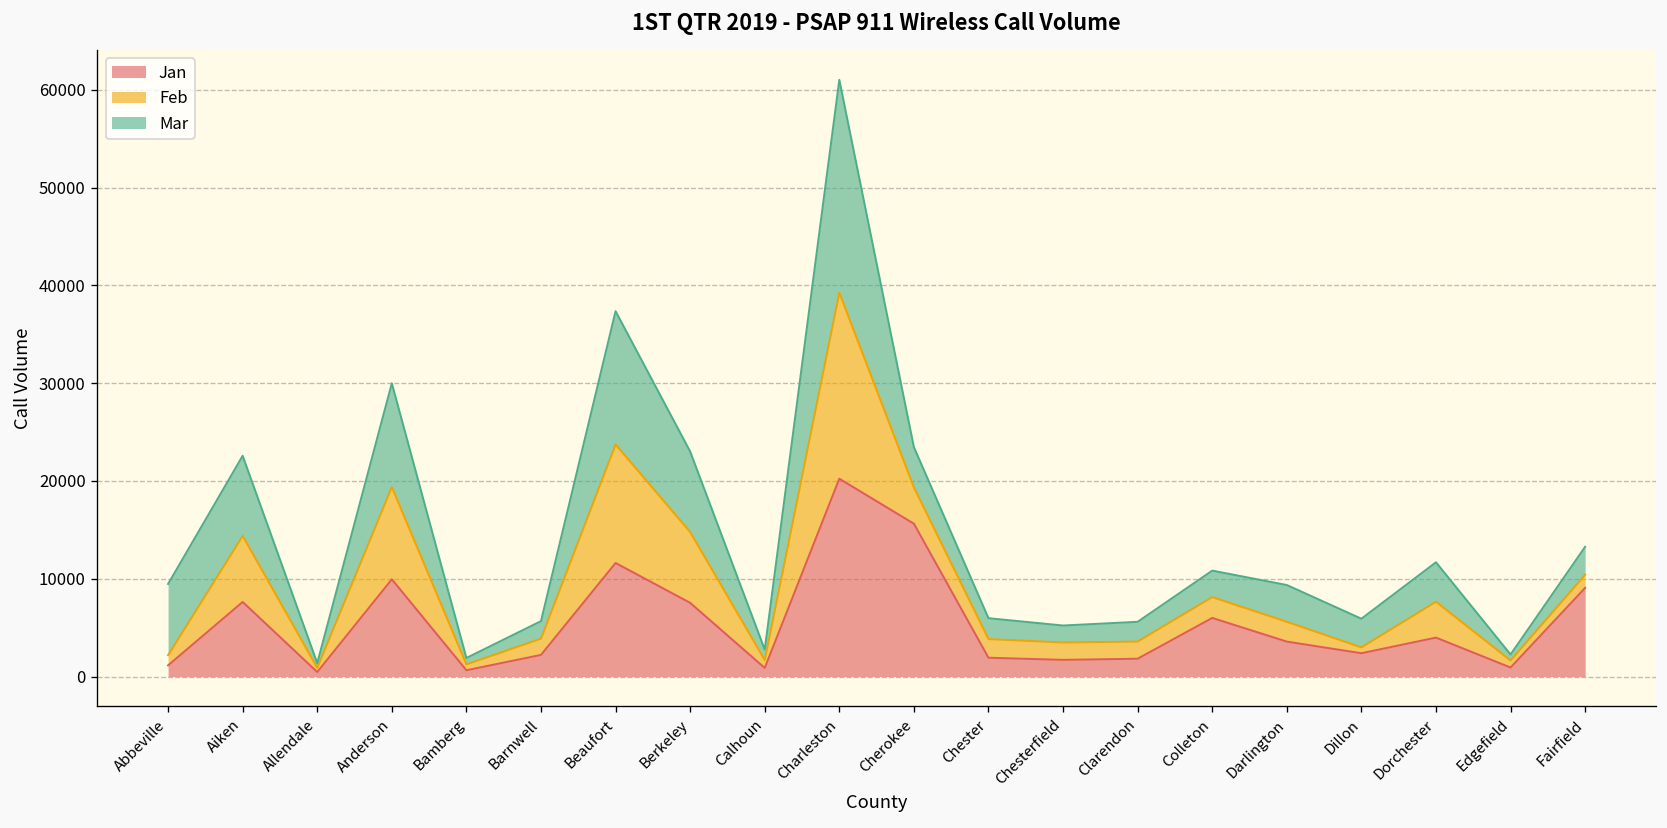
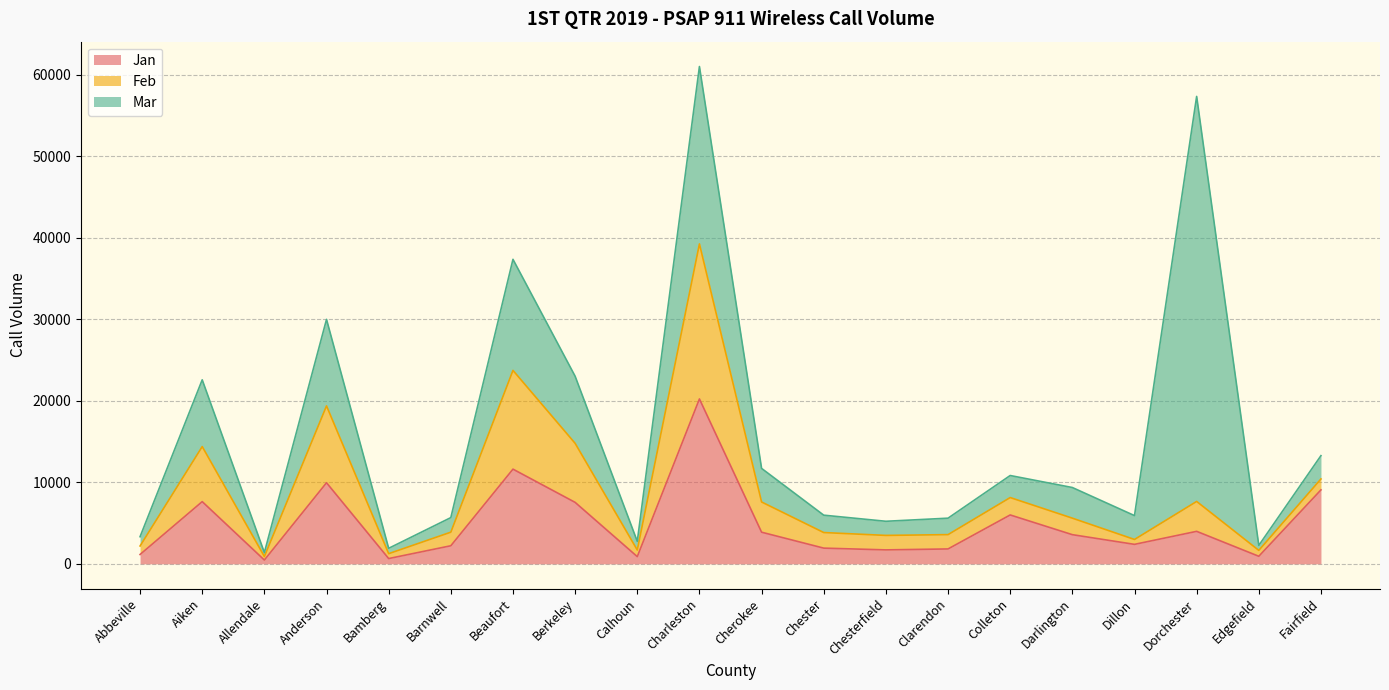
Mar, Abbeville: 7000 -> 1000
Jan, Cherokee: 16000 -> 4000
Mar, Dorchester: 4000 -> 50000
